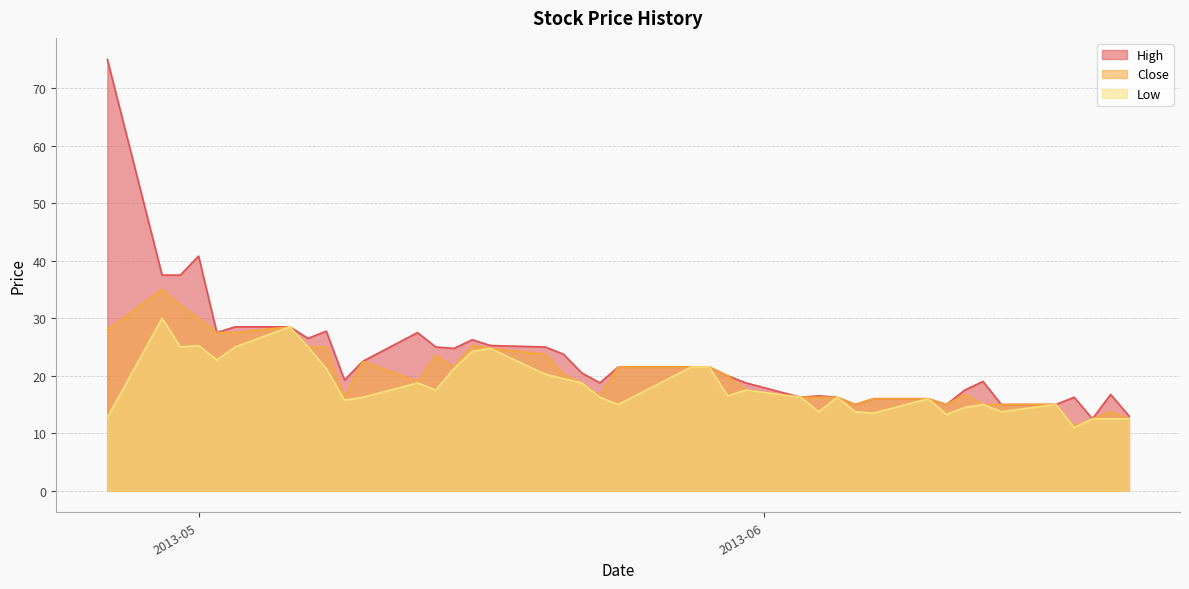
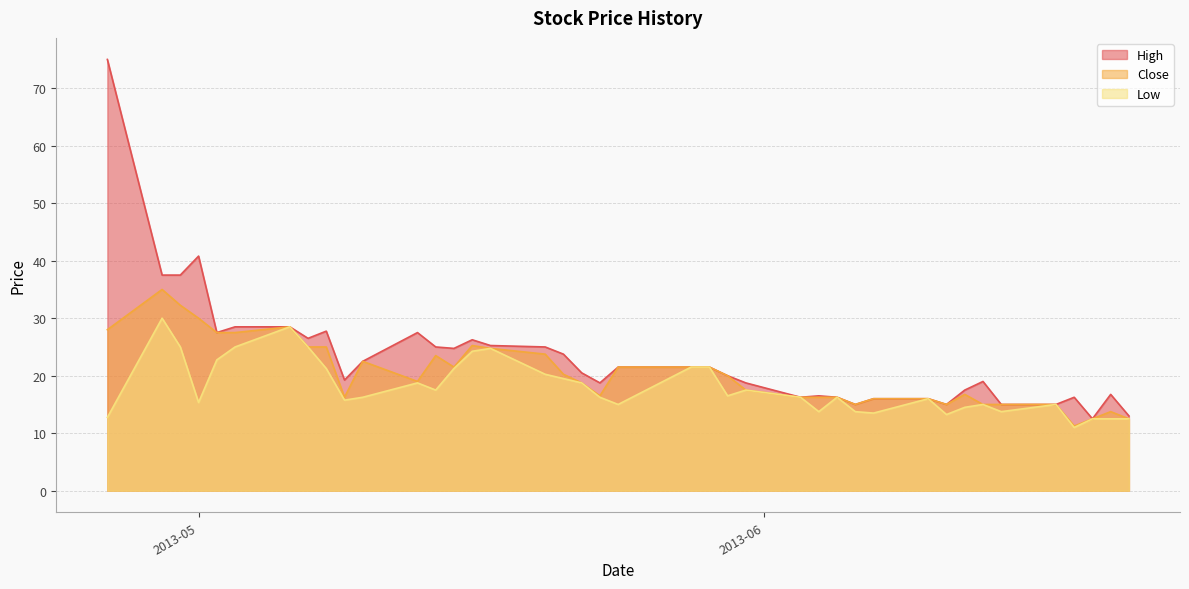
Low, 2013-05: 25 -> 15
